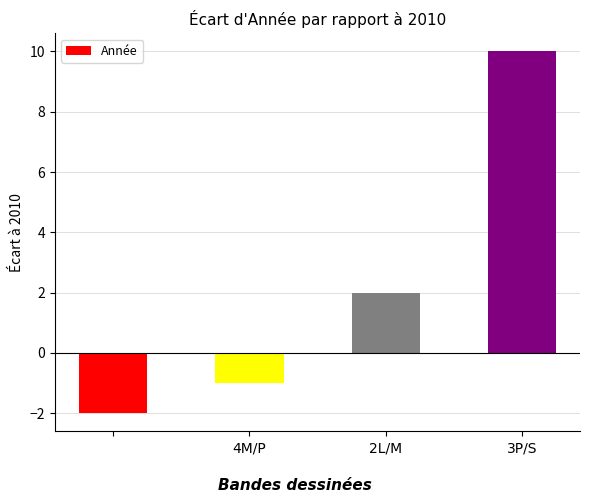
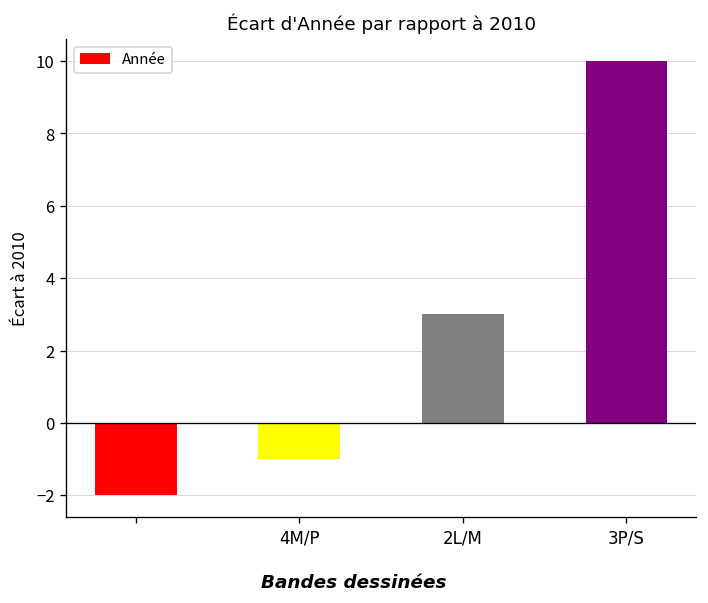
2L/M: 2.0 -> 3.0
